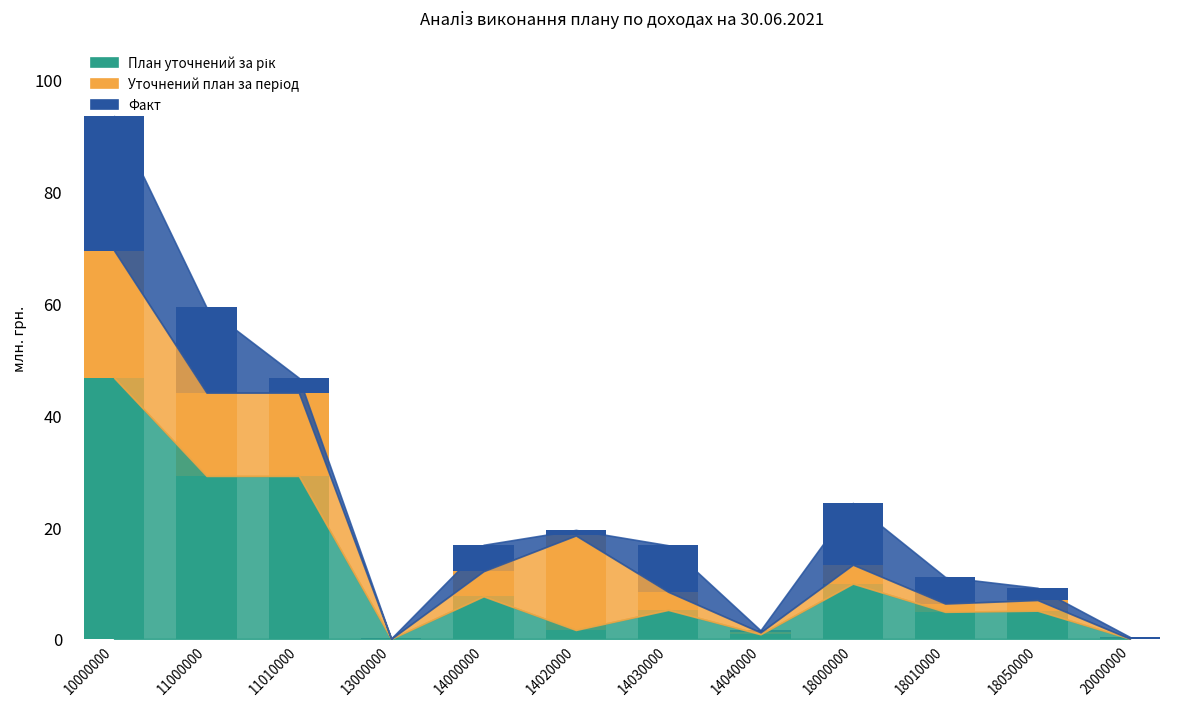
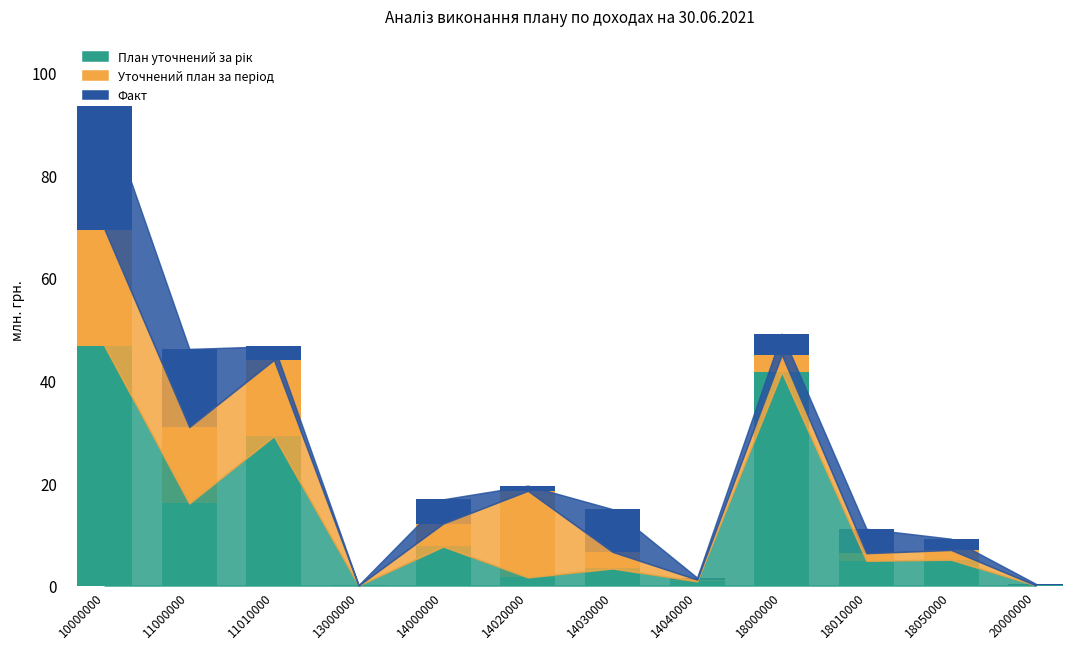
План уточнений за рік, 11000000: 29 -> 16
План уточнений за рік, 14030000: 5 -> 3
План уточнений за рік, 18000000: 10 -> 42
Факт, 18000000: 11 -> 4
